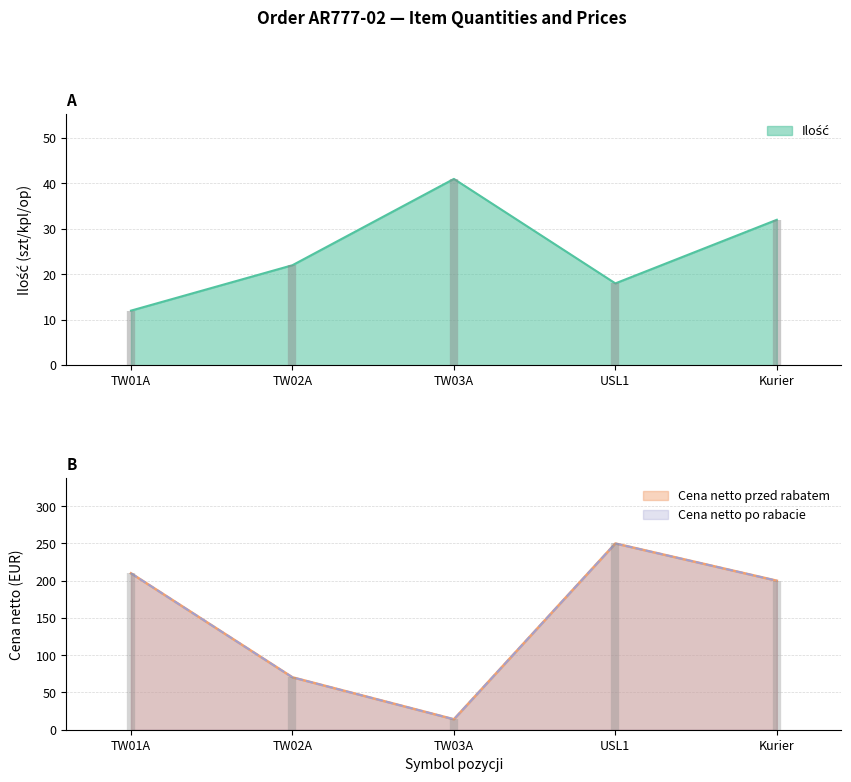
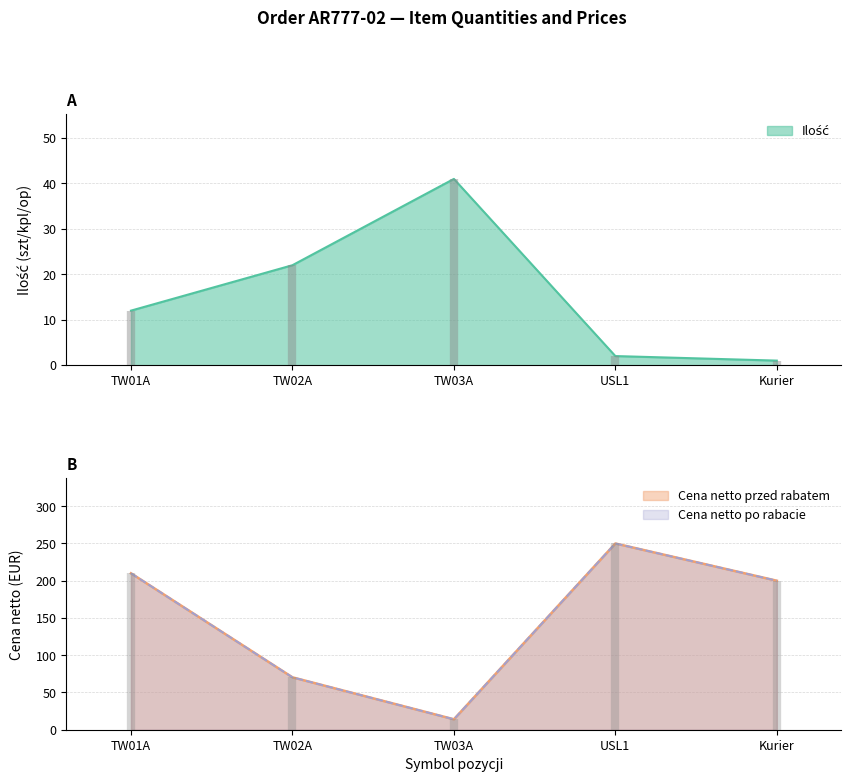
A, Ilość, USL1: 18 -> 2
A, Ilość, Kurier: 32 -> 1
